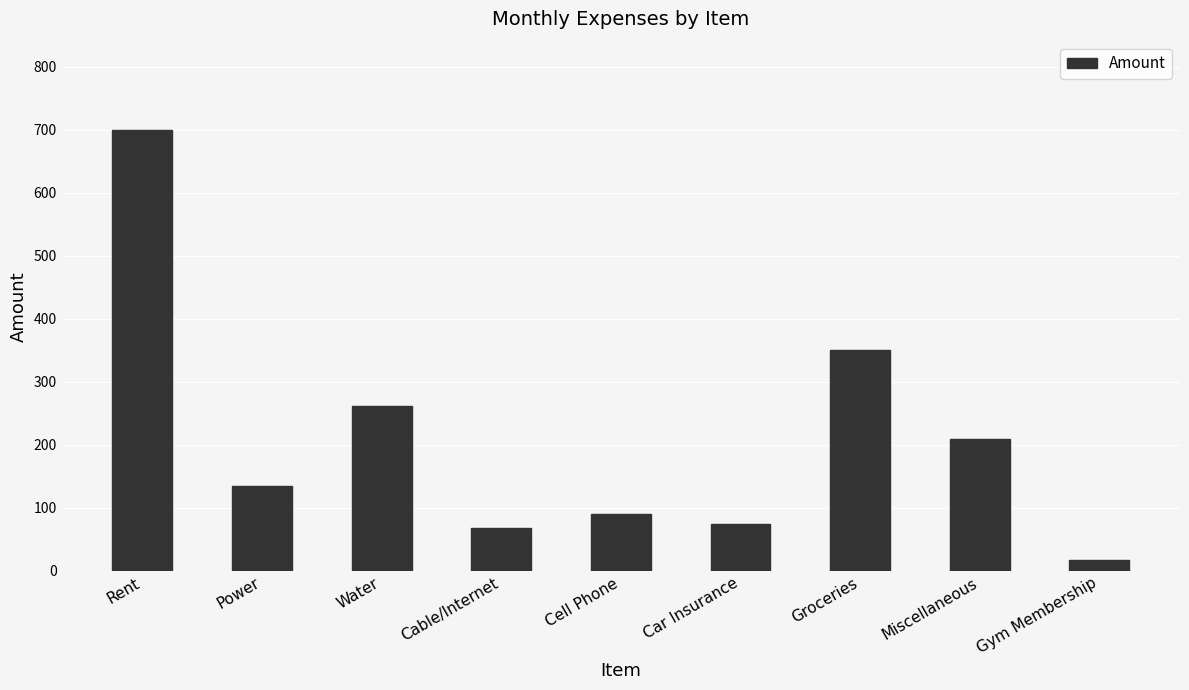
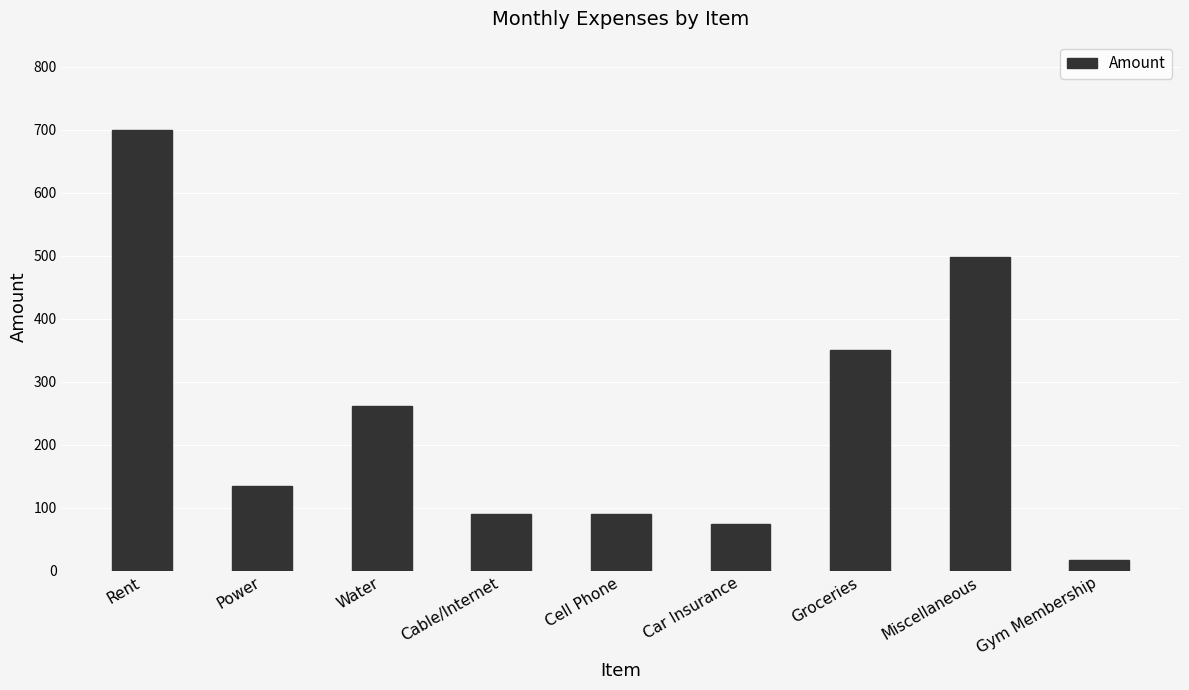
Cable/Internet: 70 -> 90
Miscellaneous: 210 -> 500
